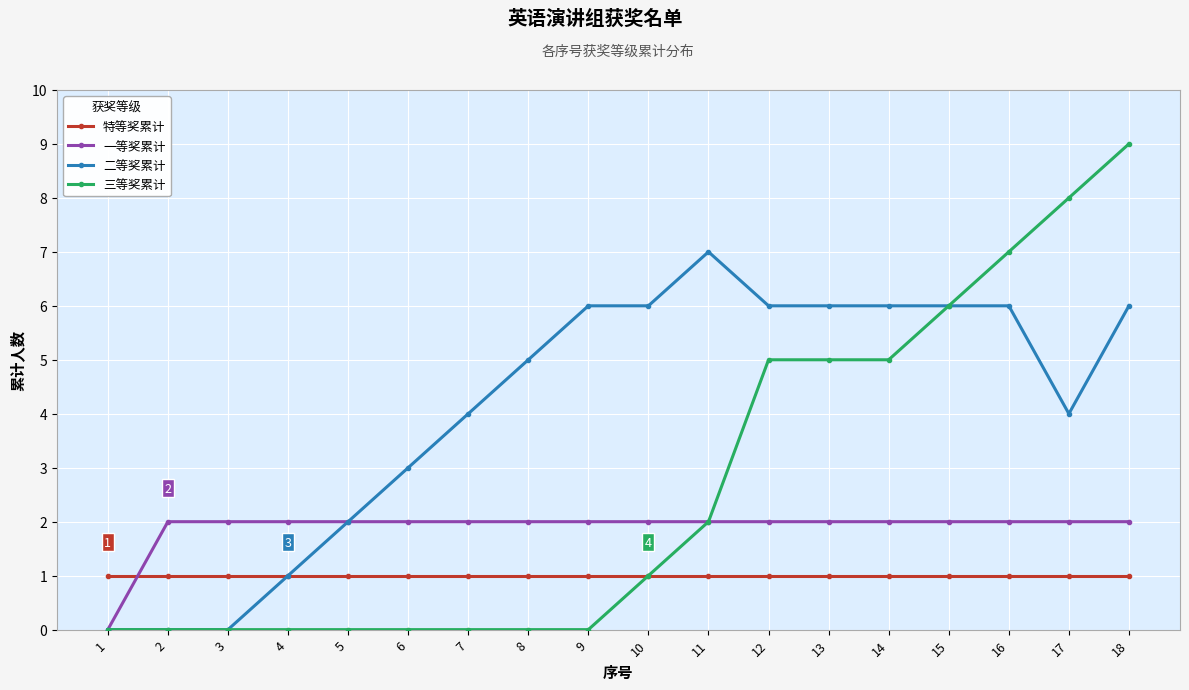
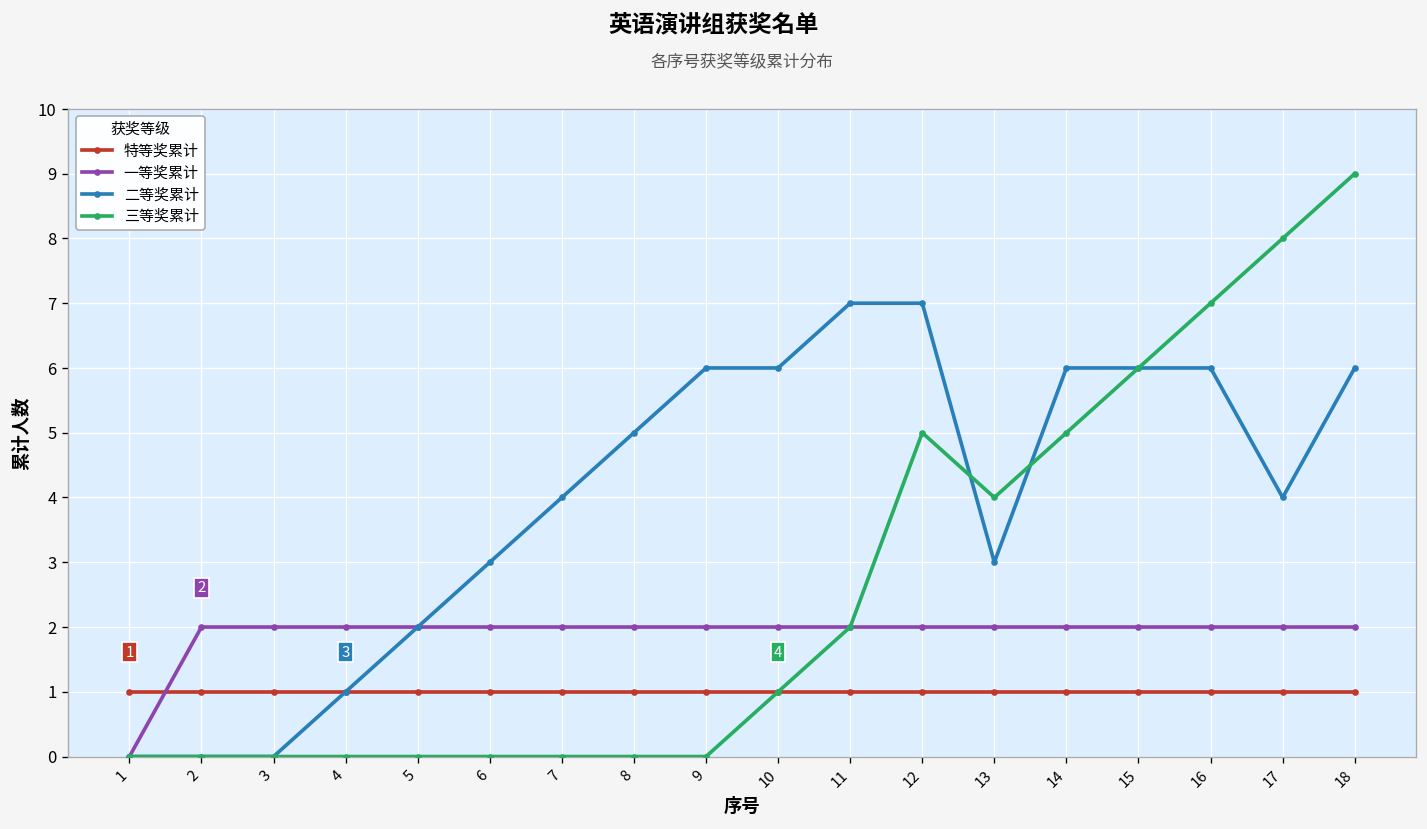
二等奖累计, 12: 6 -> 7
二等奖累计, 13: 6 -> 3
三等奖累计, 13: 5 -> 4
